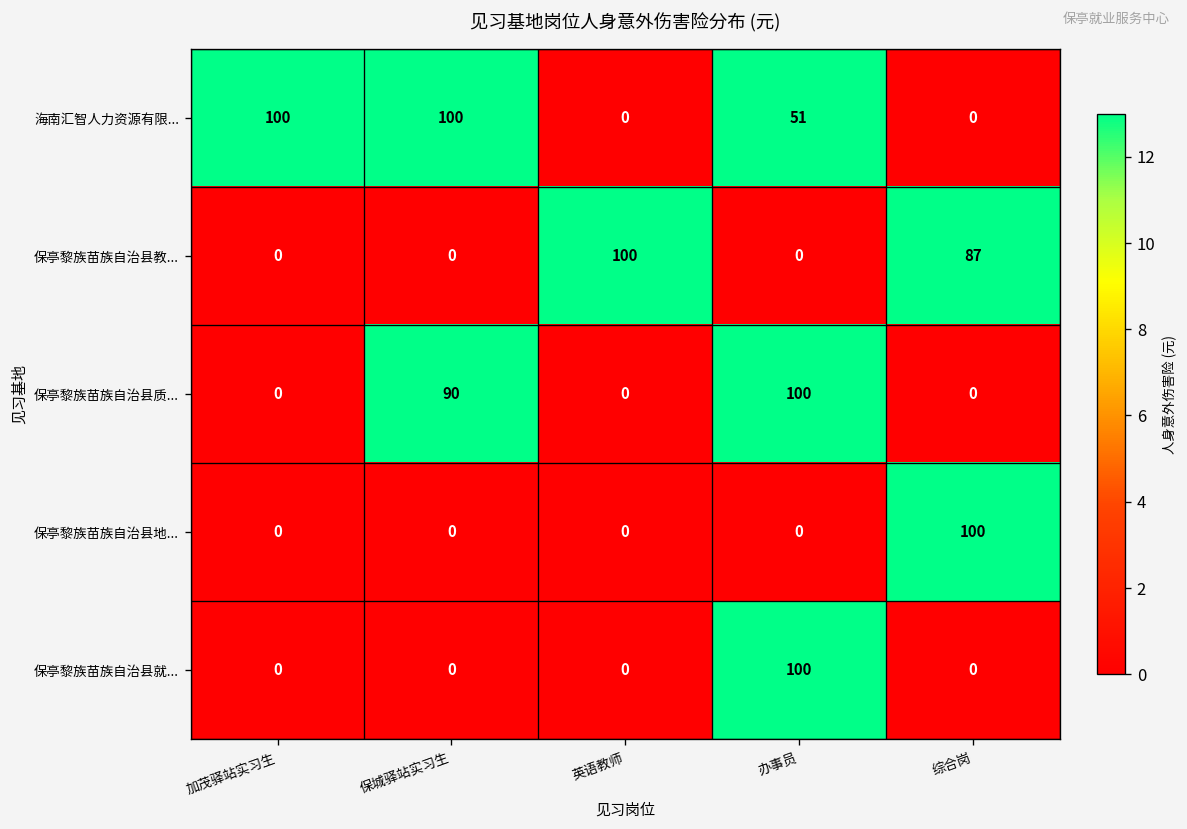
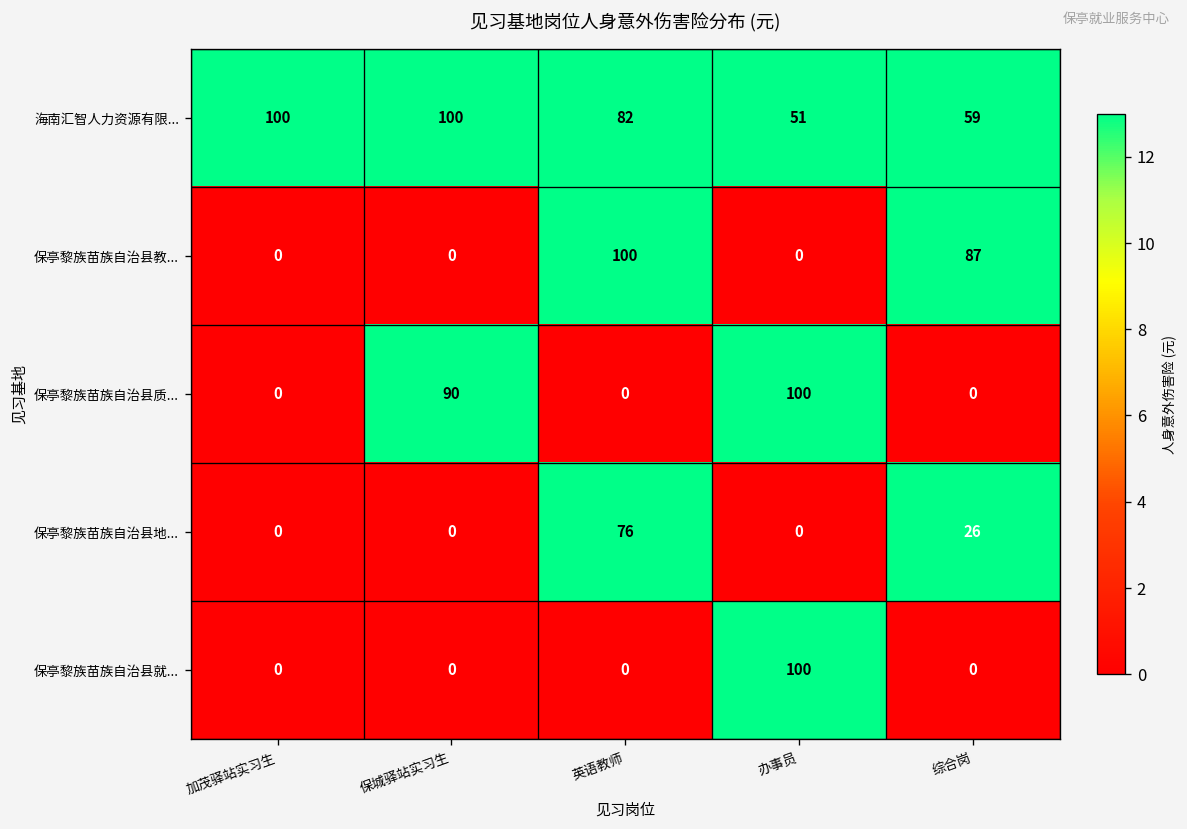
海南汇智人力资源有限..., 英语教师: 0 -> 82
海南汇智人力资源有限..., 综合岗: 0 -> 59
保亭黎族苗族自治县地..., 英语教师: 0 -> 76
保亭黎族苗族自治县地..., 综合岗: 100 -> 26
